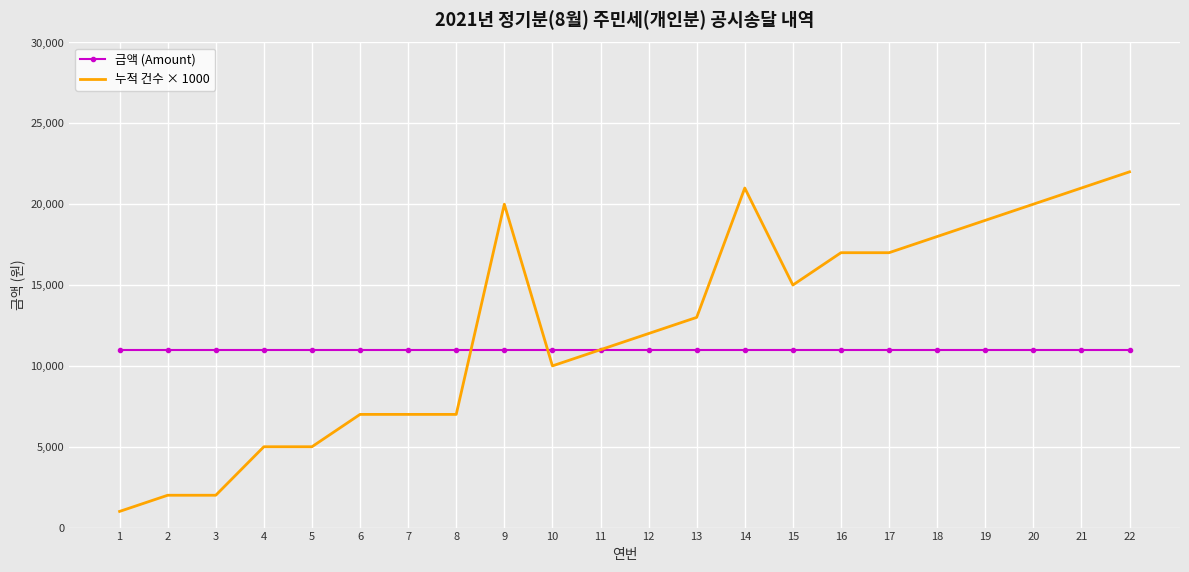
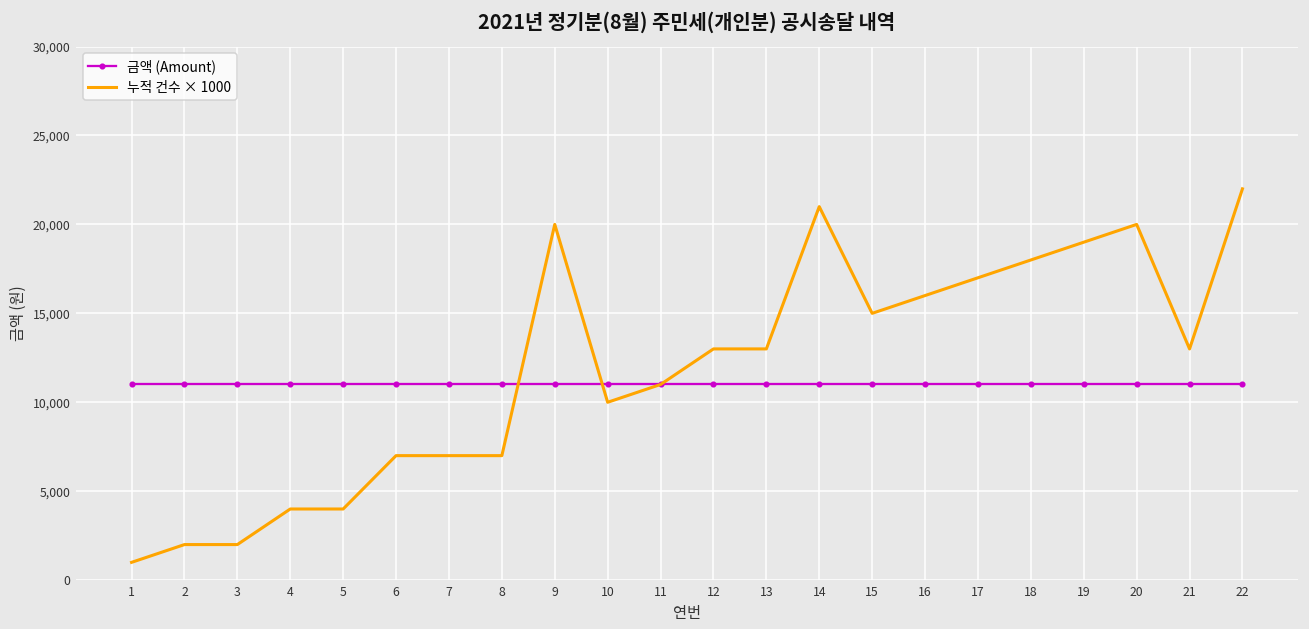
누적 건수 × 1000, 4: 5,000 -> 4,000
누적 건수 × 1000, 5: 5,000 -> 4,000
누적 건수 × 1000, 12: 12,000 -> 13,000
누적 건수 × 1000, 16: 17,000 -> 16,000
누적 건수 × 1000, 21: 21,000 -> 13,000
